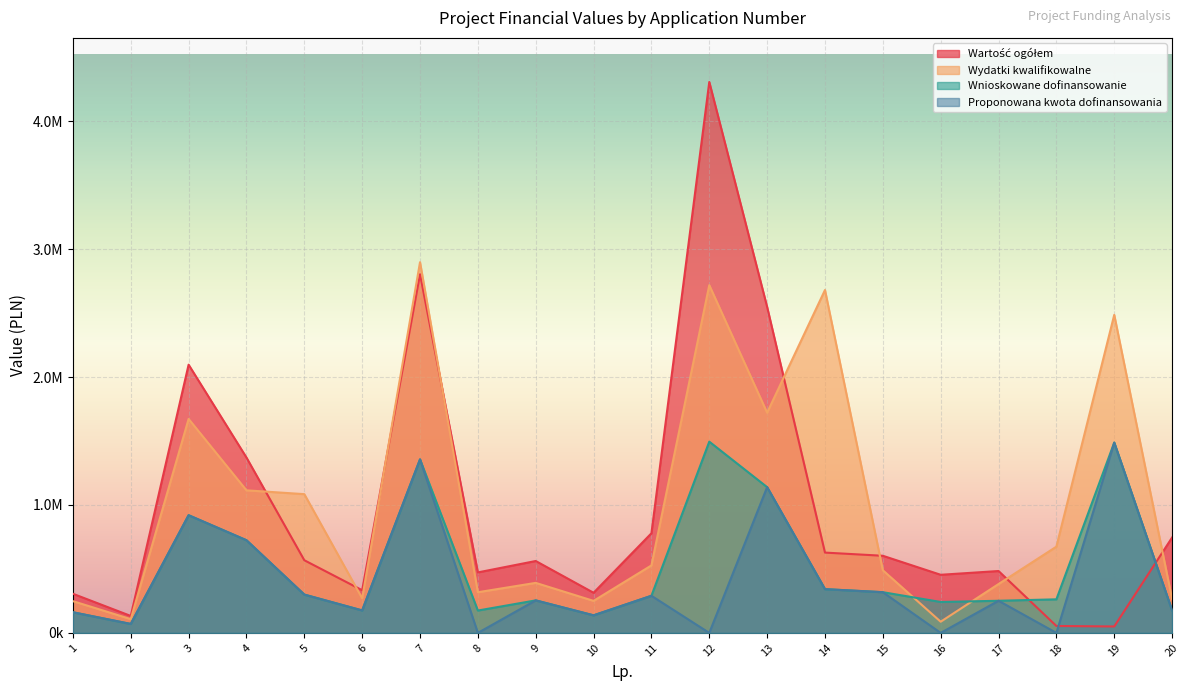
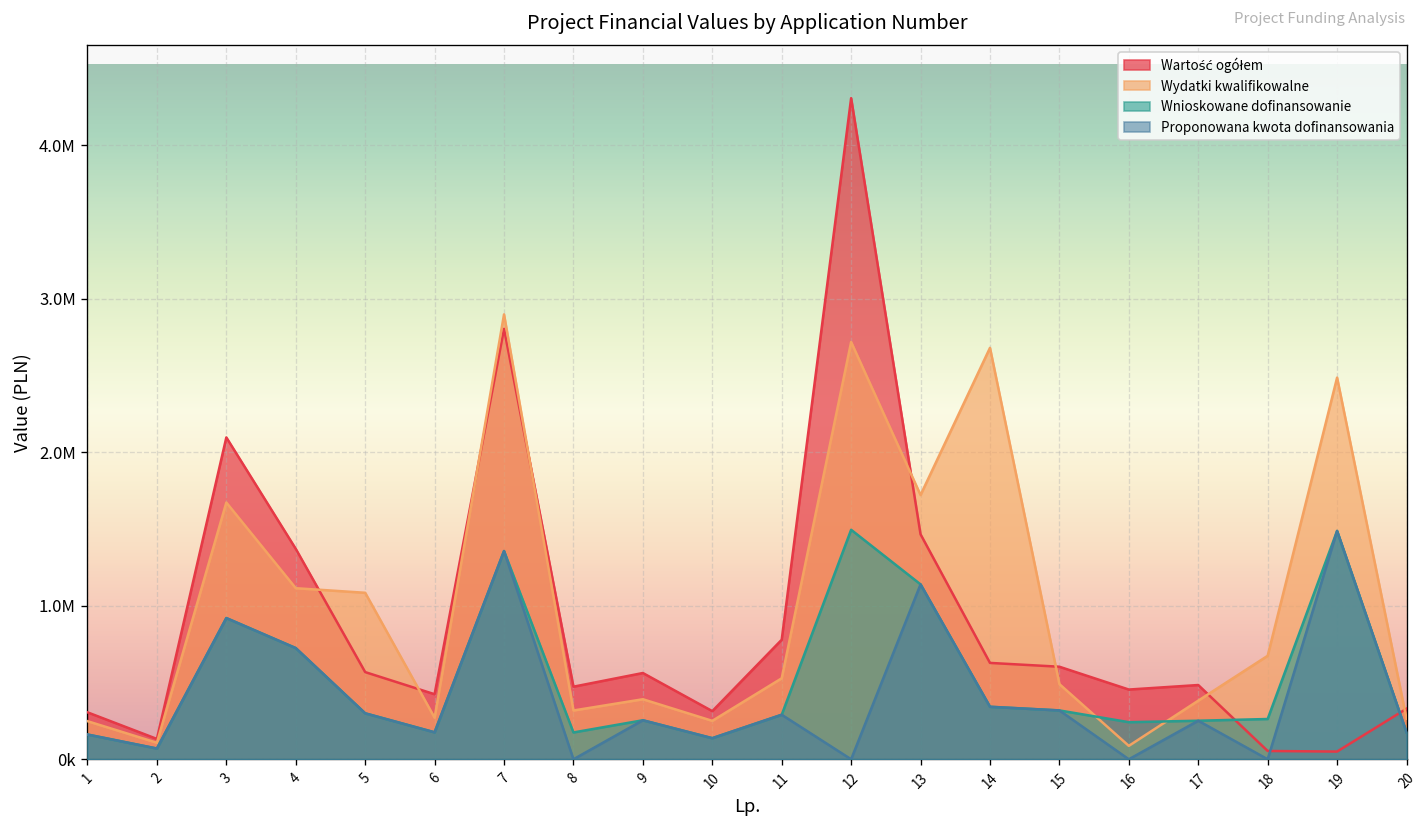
Wartość ogółem, 6: 330000 -> 420000
Wartość ogółem, 13: 2550000 -> 1470000
Wartość ogółem, 20: 750000 -> 330000
